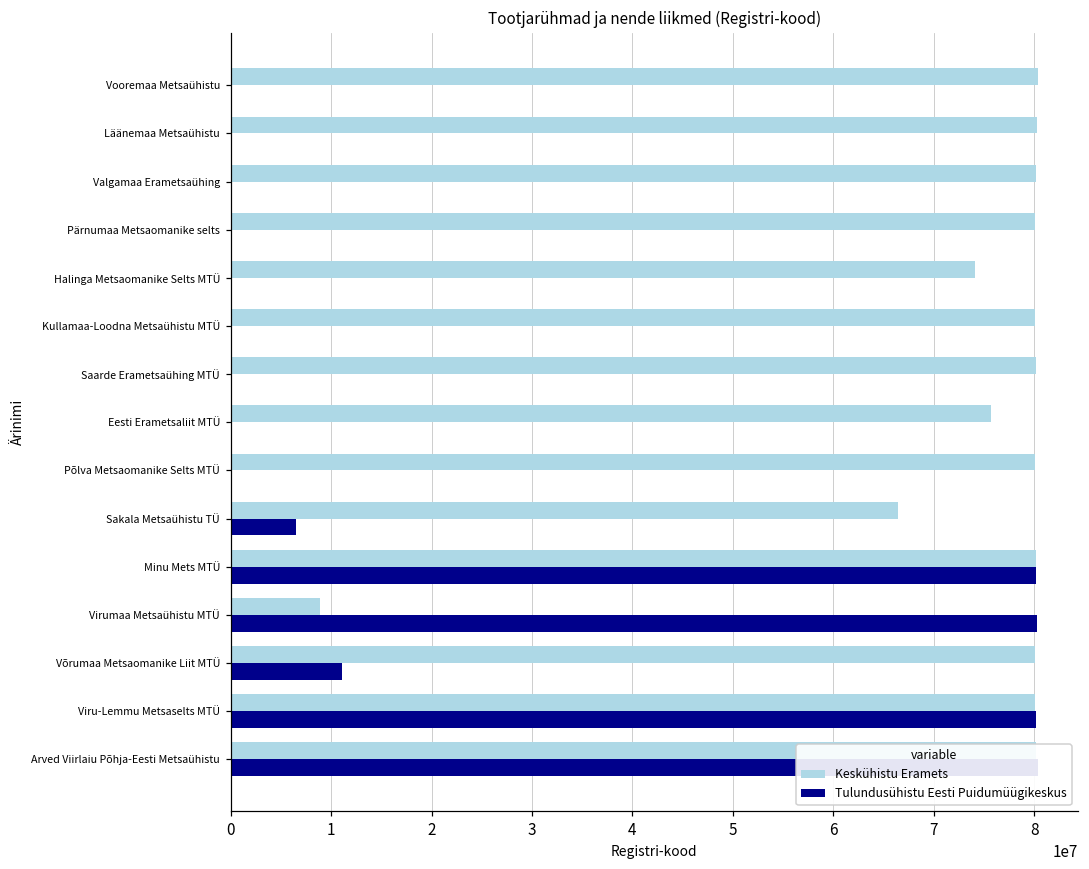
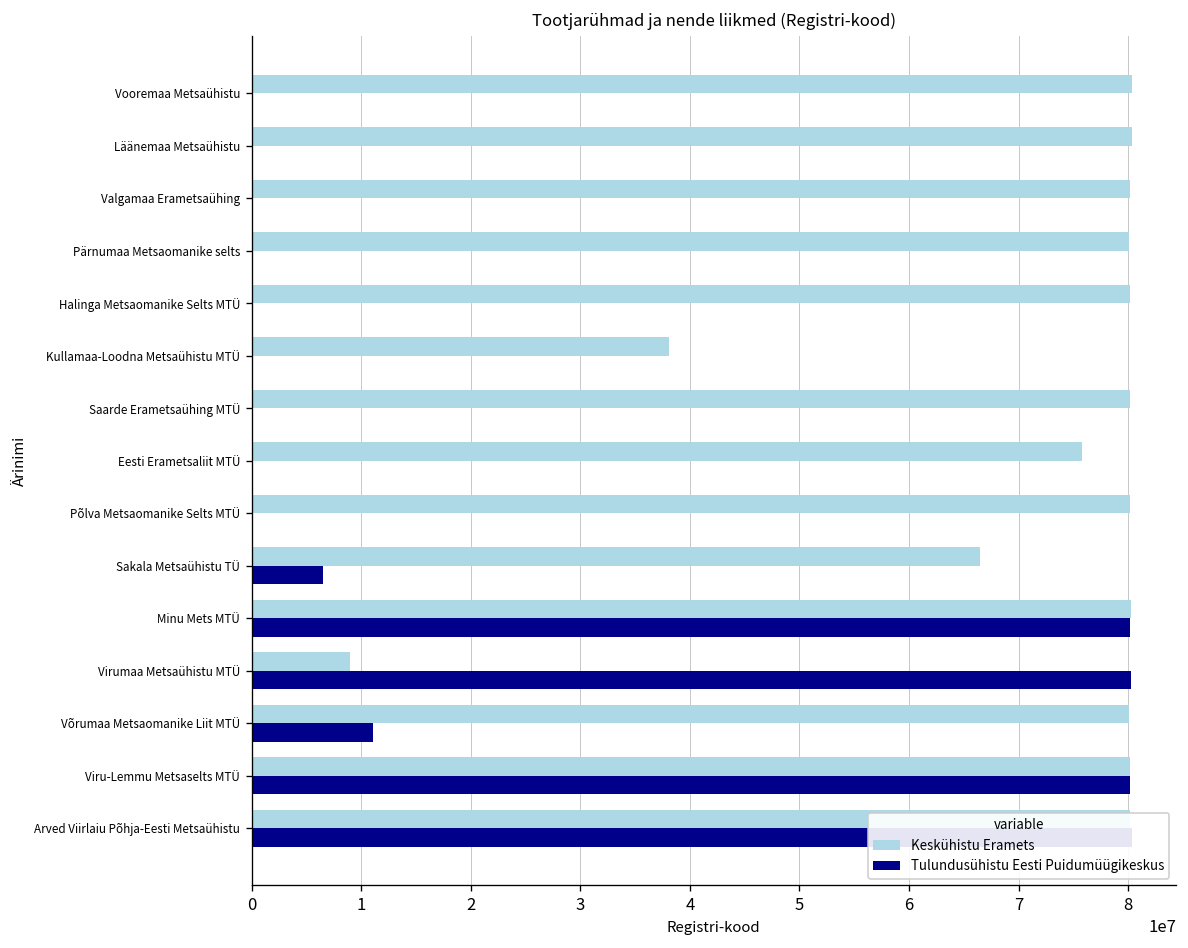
Keskühistu Eramets, Halinga Metsaomanike Selts MTÜ: 74000000 -> 80000000
Keskühistu Eramets, Kullamaa-Loodna Metsaühistu MTÜ: 80000000 -> 38000000
